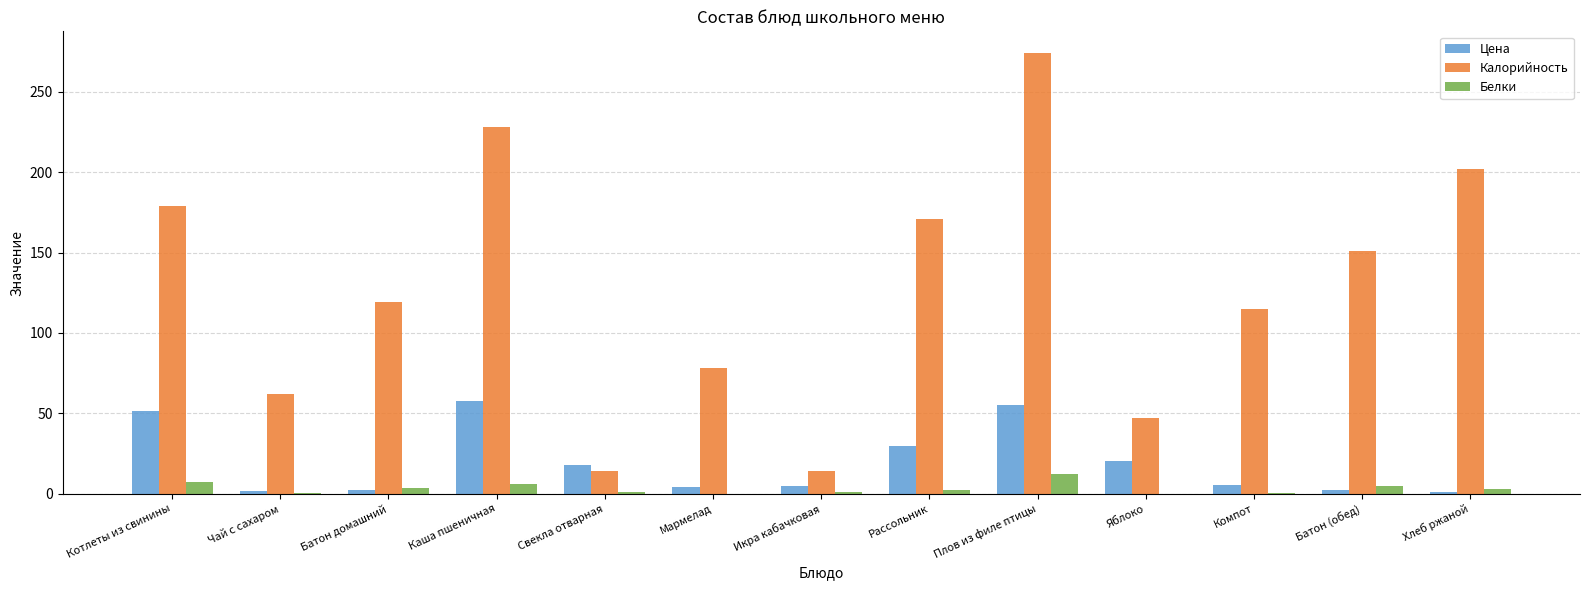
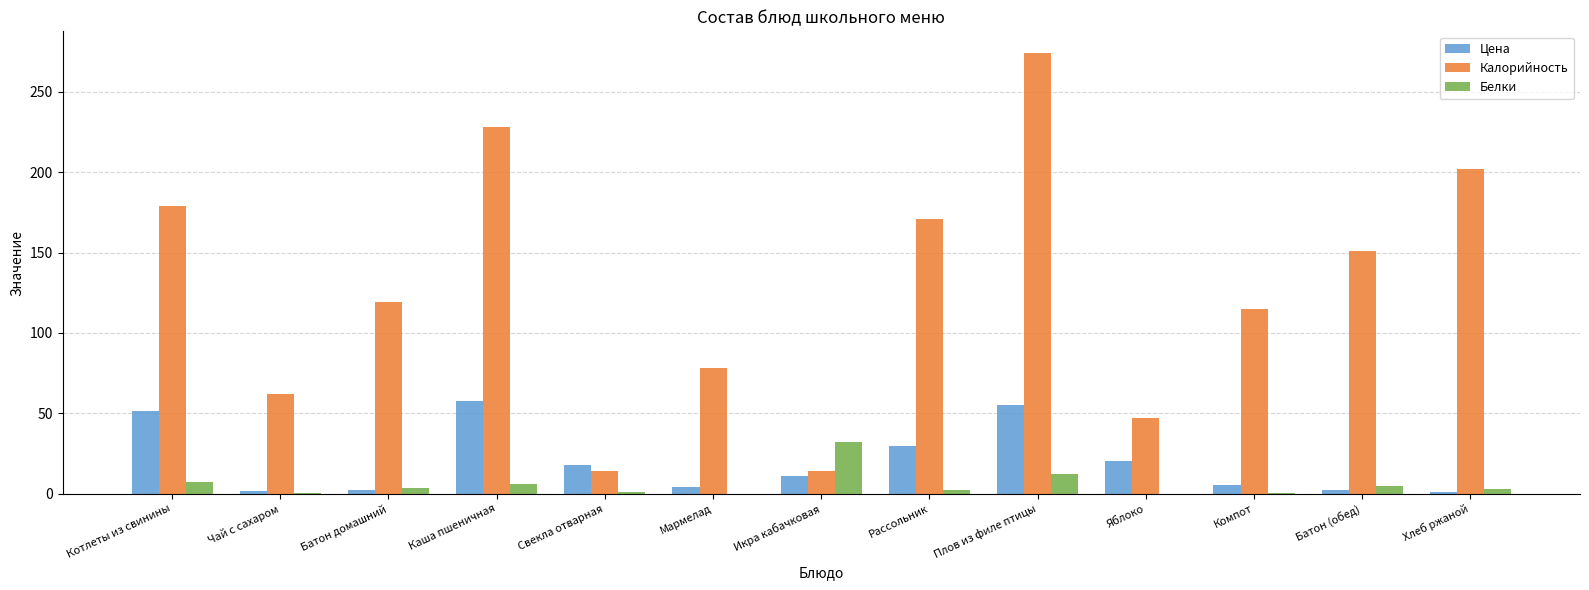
Цена, Икра кабачковая: 5 -> 11
Белки, Икра кабачковая: 1 -> 32
